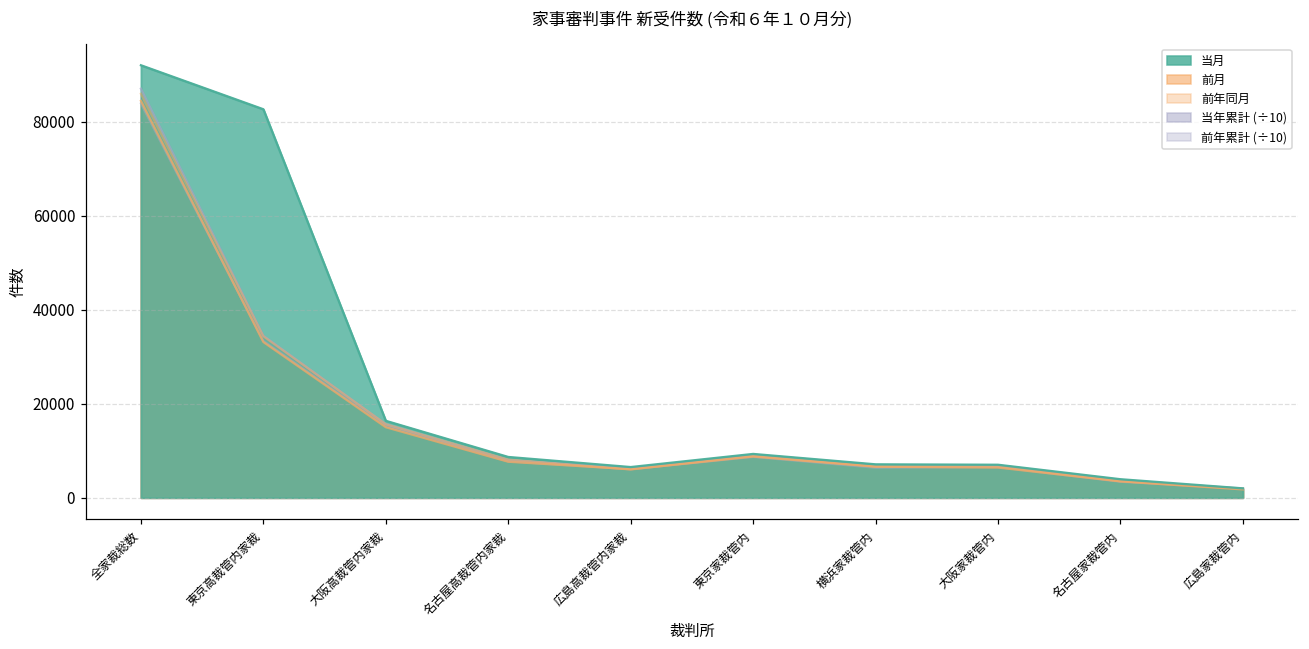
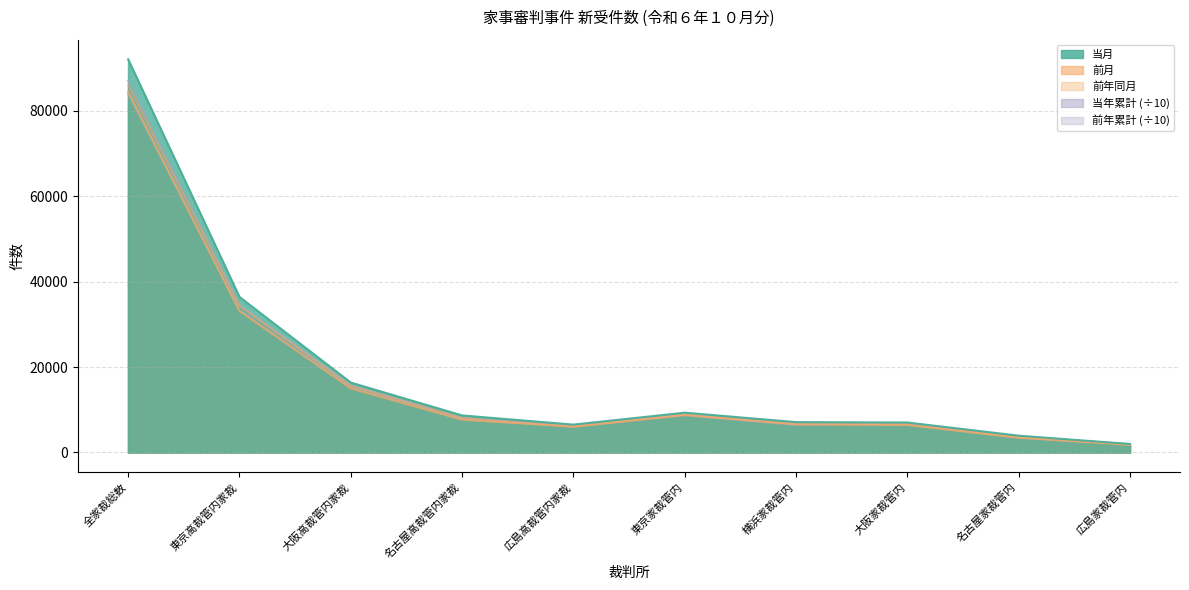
当月, 東京高裁管内家裁: 83000 -> 36000
